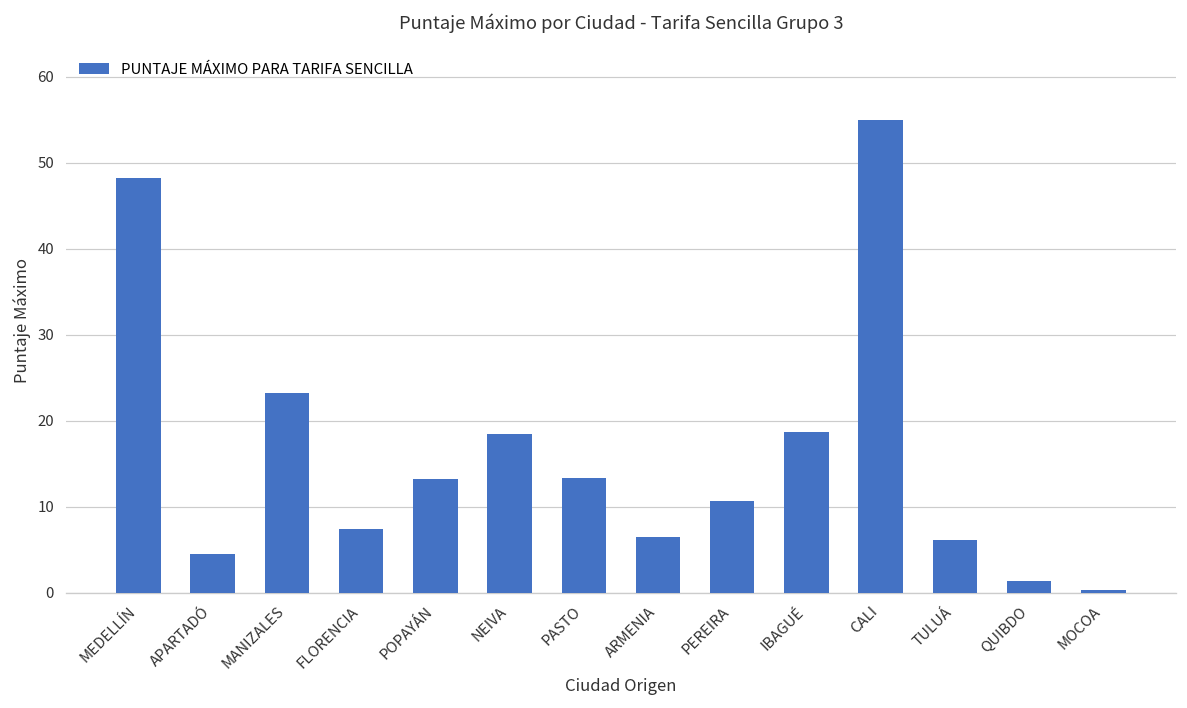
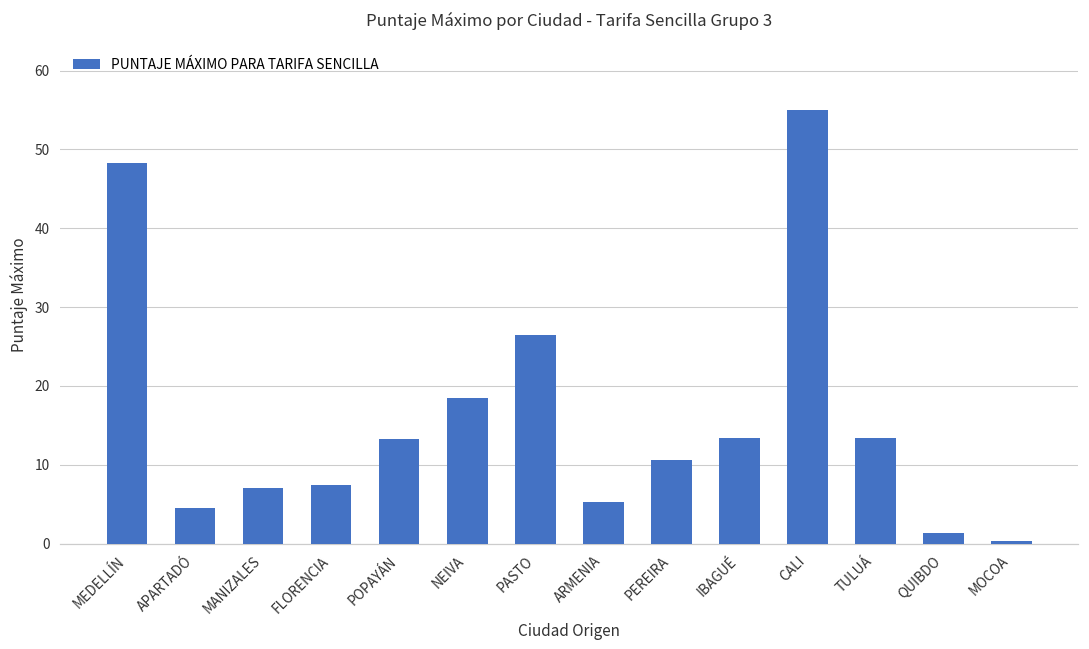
MANIZALES: 23 -> 7
PASTO: 13 -> 26
ARMENIA: 7 -> 5
IBAGUÉ: 19 -> 13
TULUÁ: 6 -> 13
